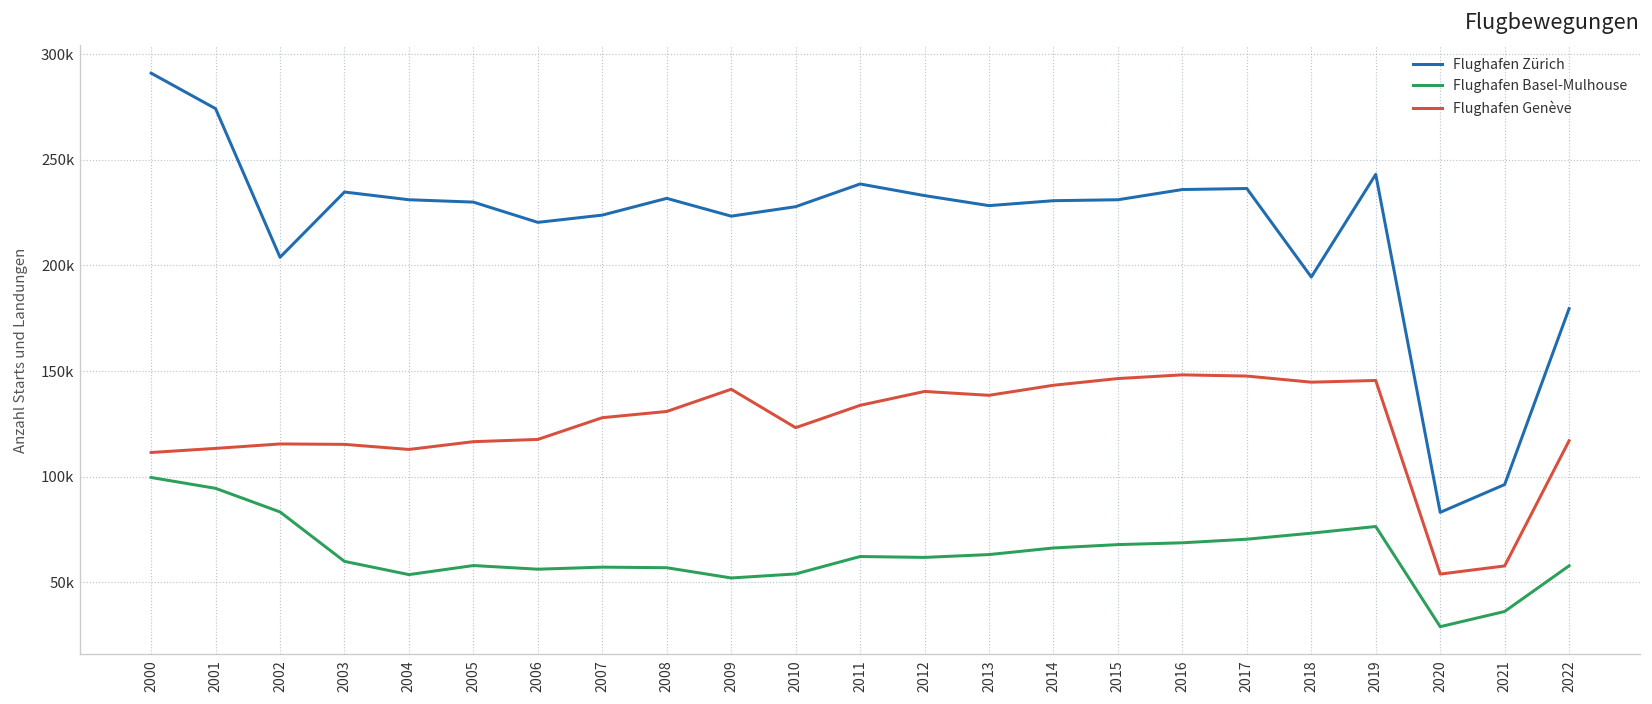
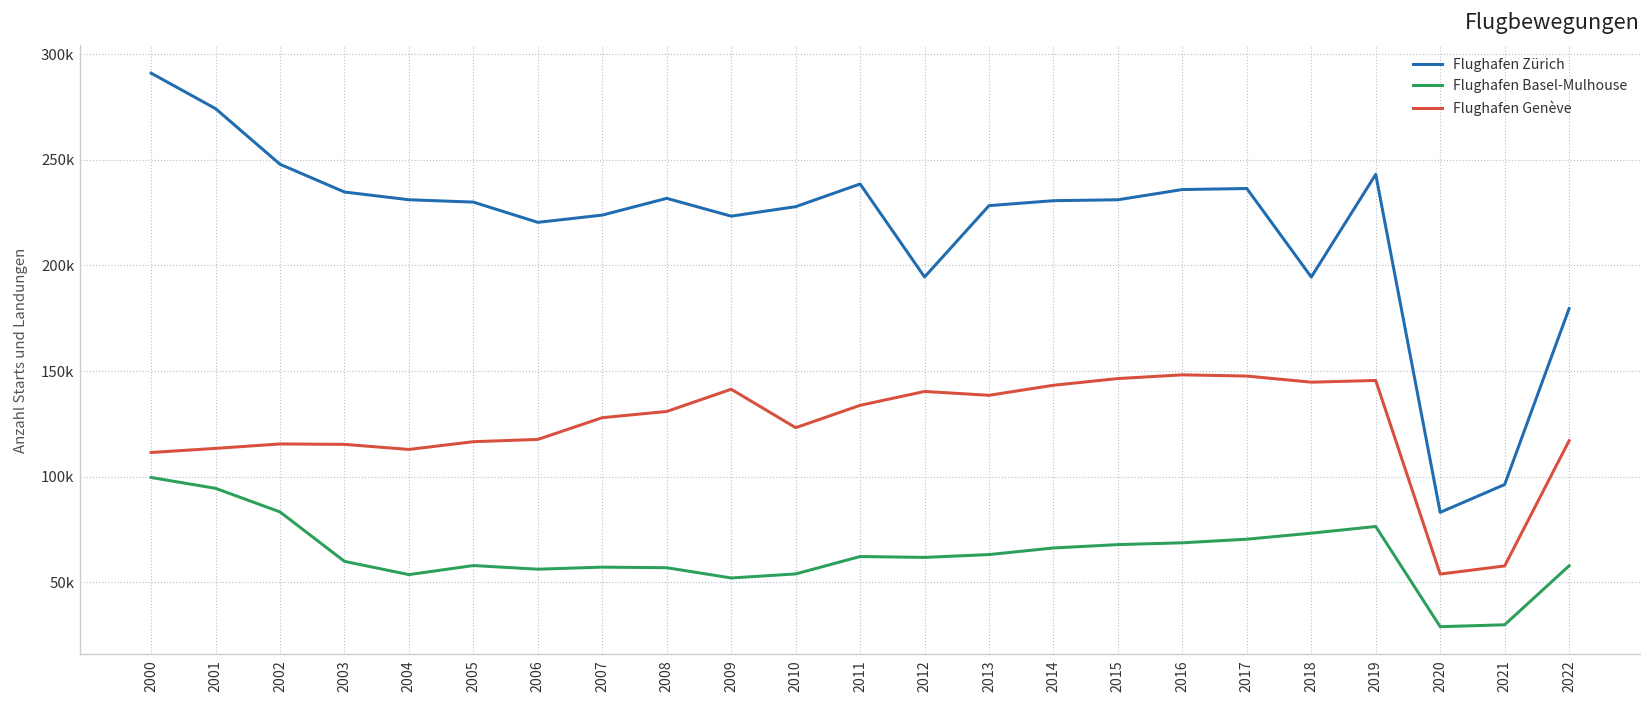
Flughafen Zürich, 2002: 204000 -> 248000
Flughafen Zürich, 2012: 233000 -> 195000
Flughafen Basel-Mulhouse, 2021: 36000 -> 30000
